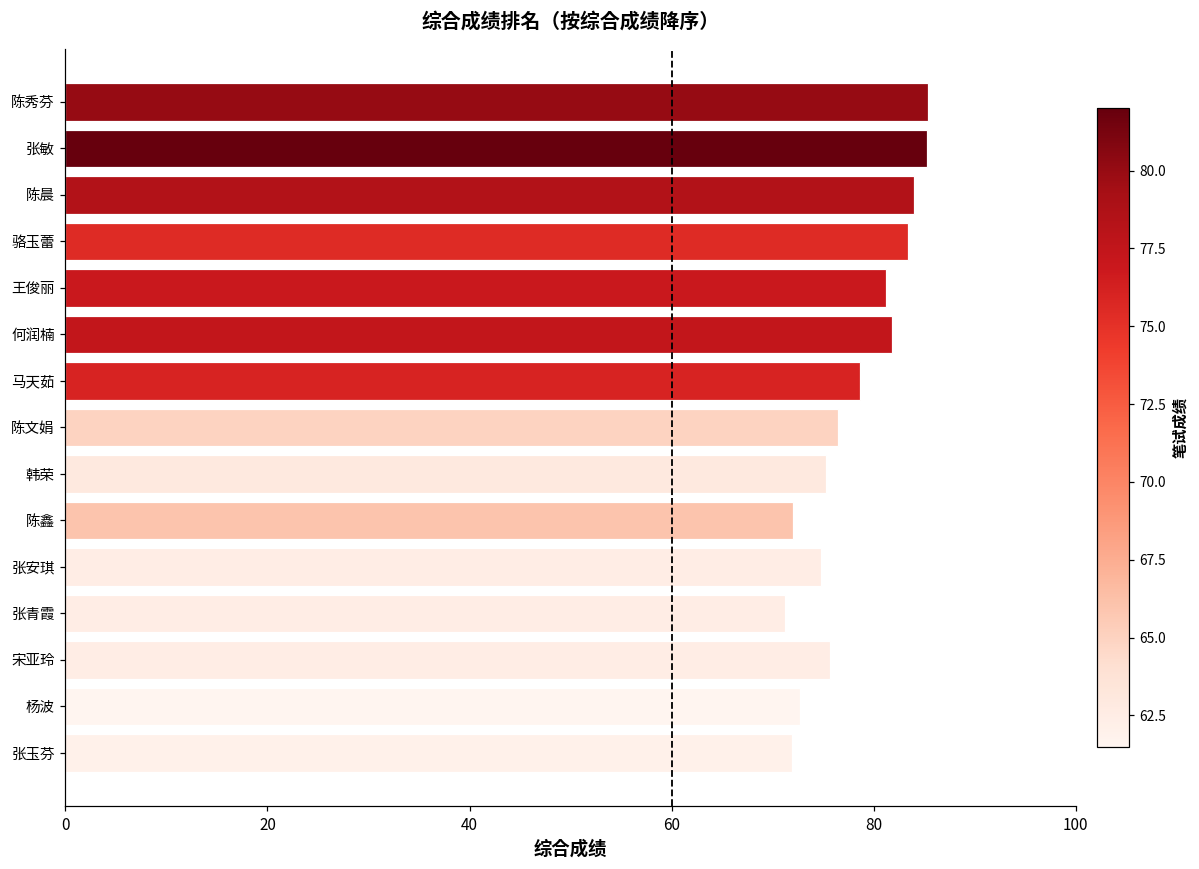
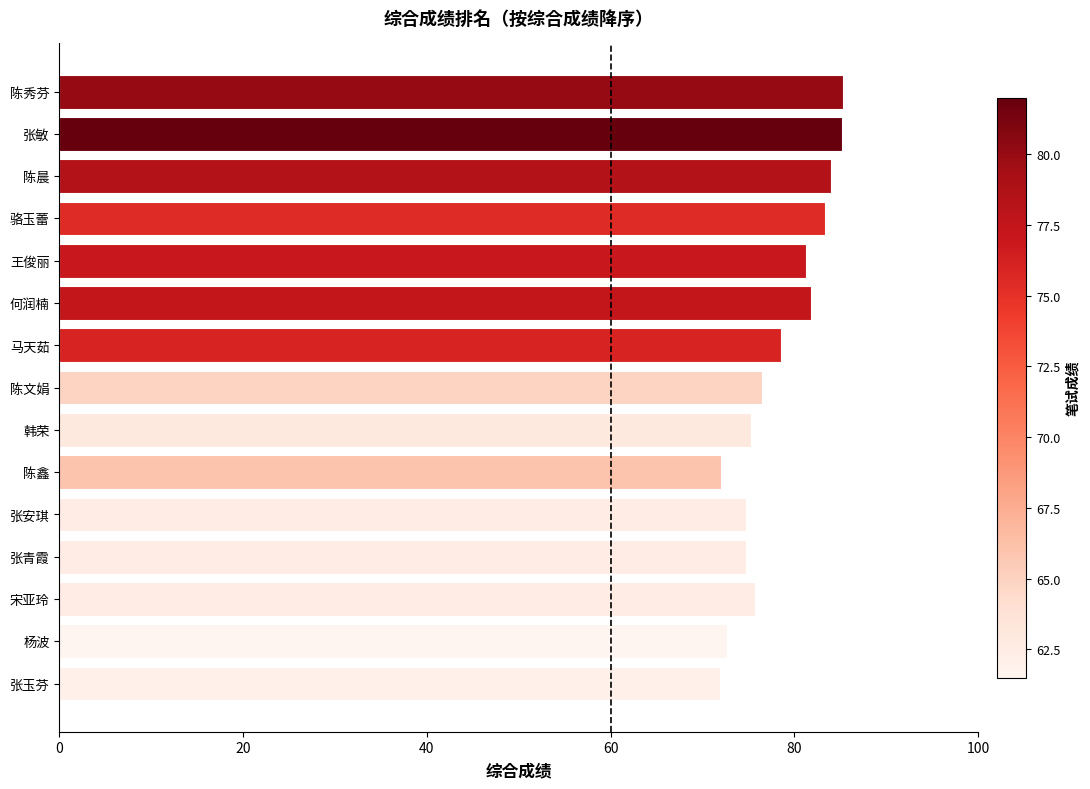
张青霞: 71 -> 75
